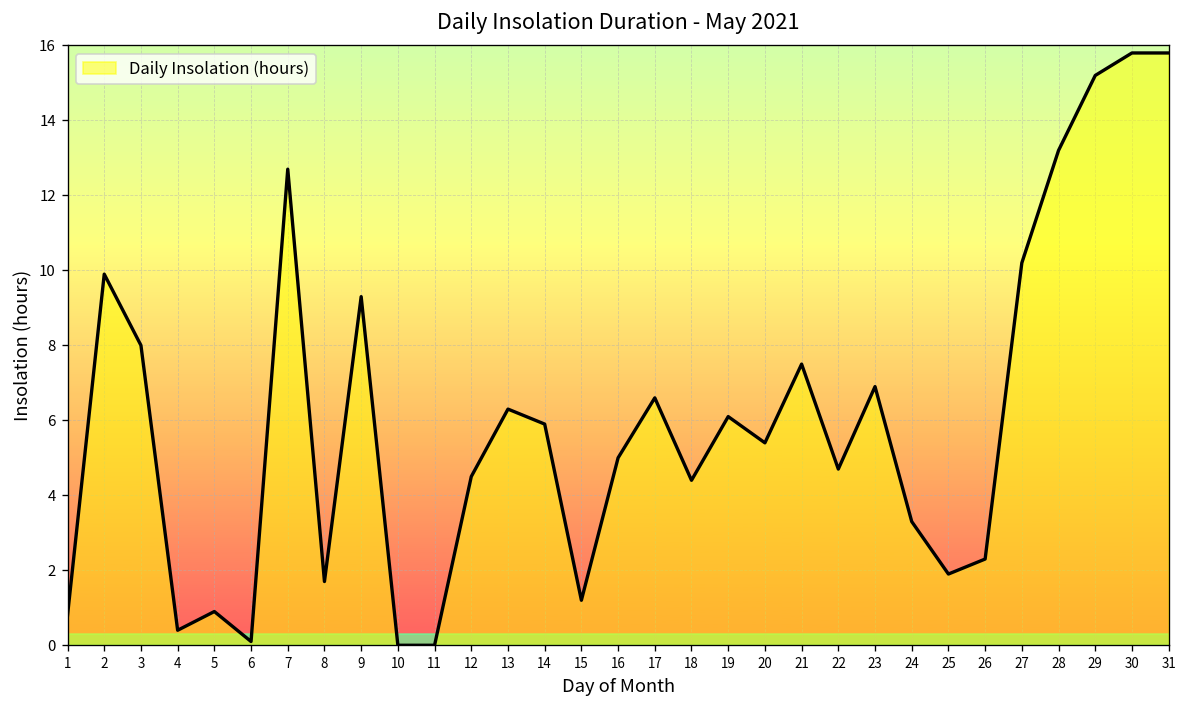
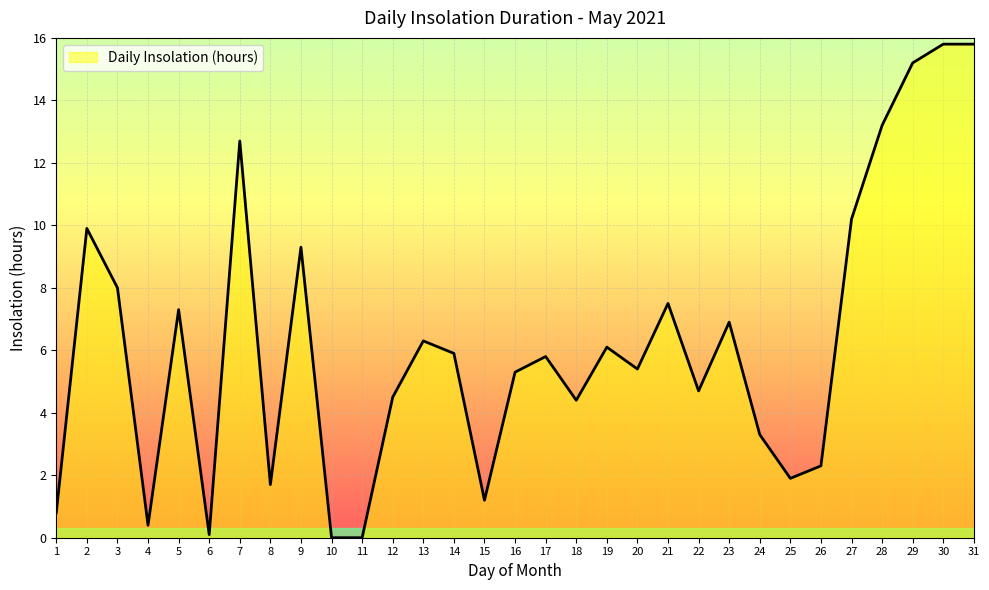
5: 0.9 -> 7.3
16: 5.0 -> 5.3
17: 6.6 -> 5.8
